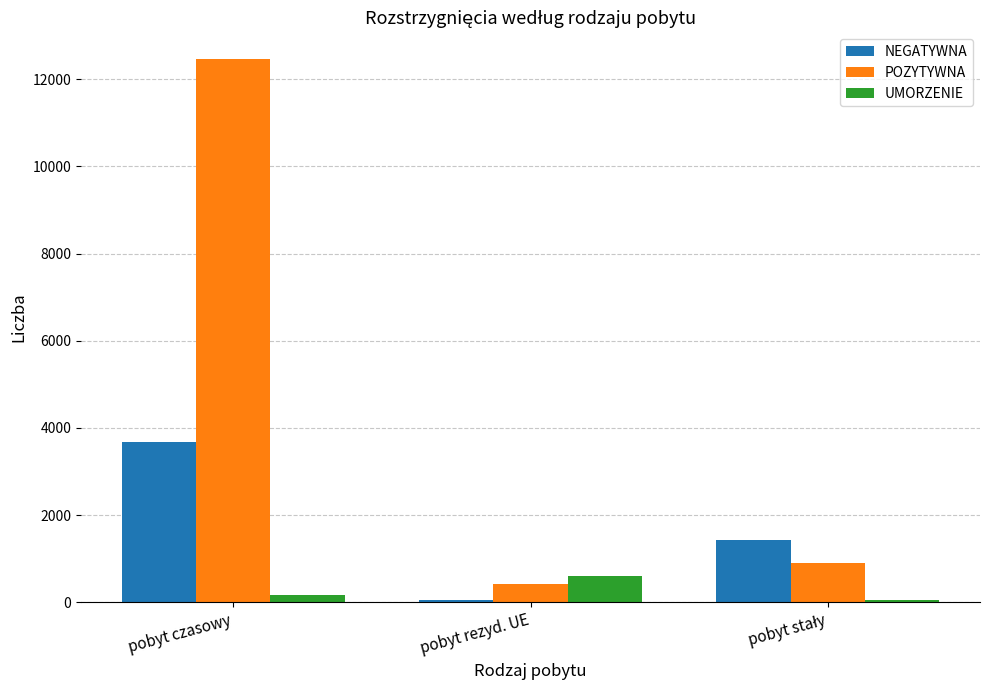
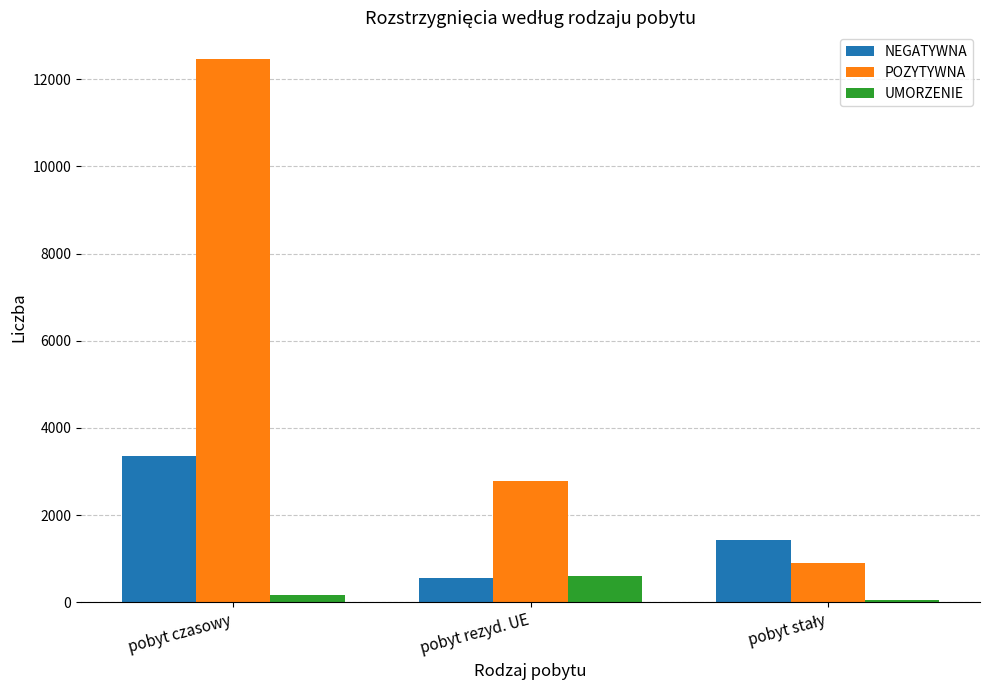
NEGATYWNA, pobyt czasowy: 3700 -> 3400
NEGATYWNA, pobyt rezyd. UE: 100 -> 600
POZYTYWNA, pobyt rezyd. UE: 400 -> 2800
